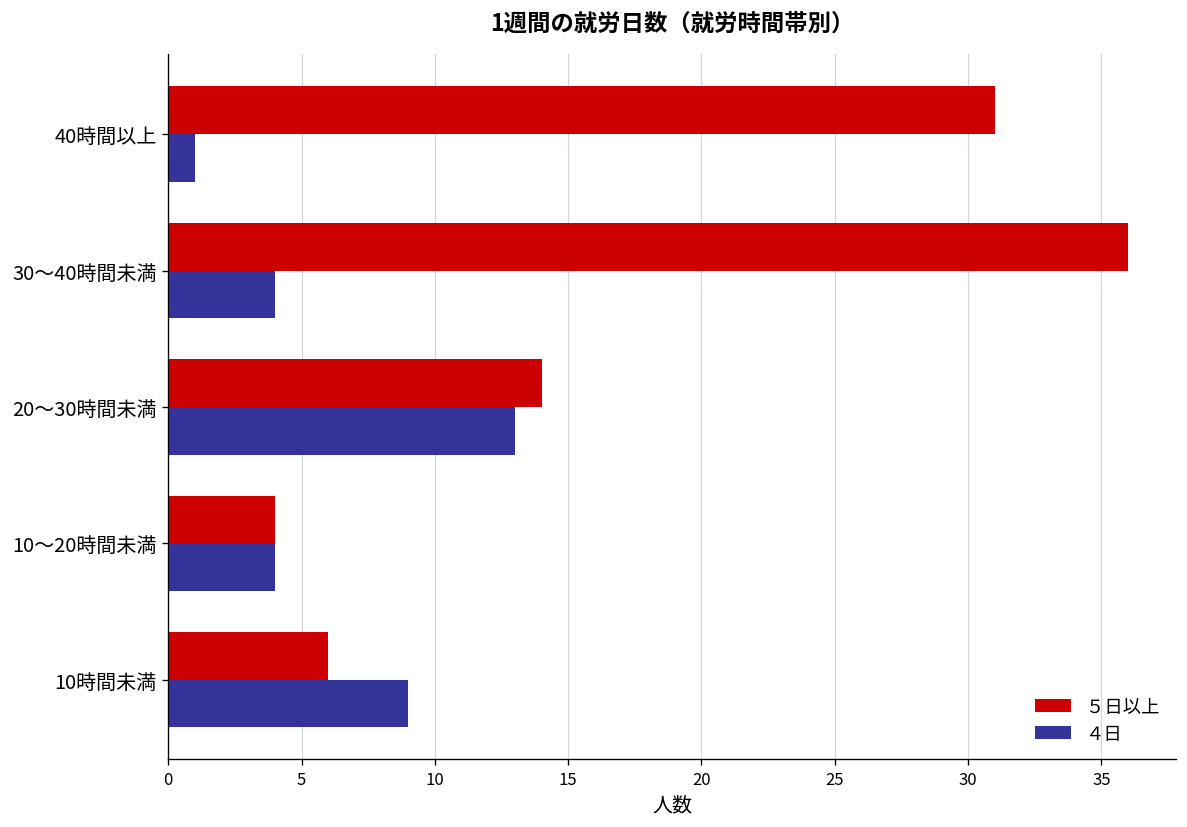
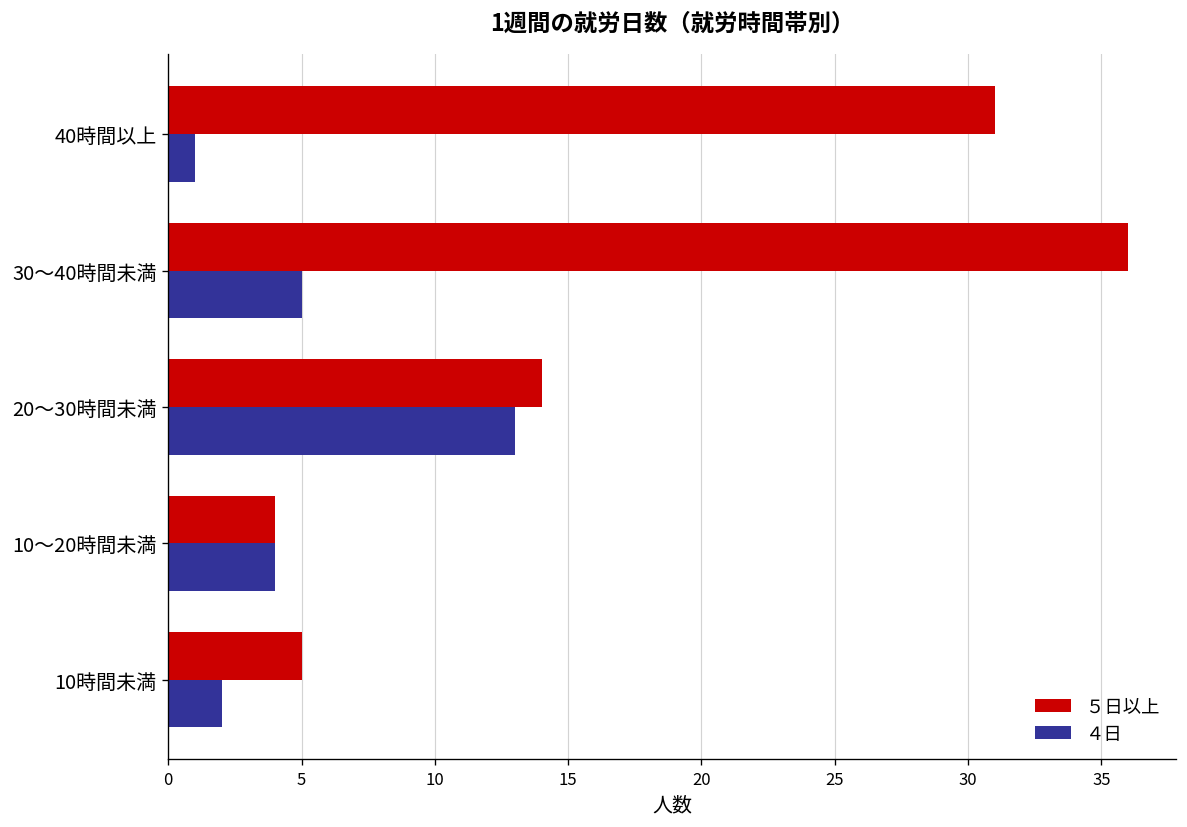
４日, 30～40時間未満: 4 -> 5
５日以上, 10時間未満: 6 -> 5
４日, 10時間未満: 9 -> 2
